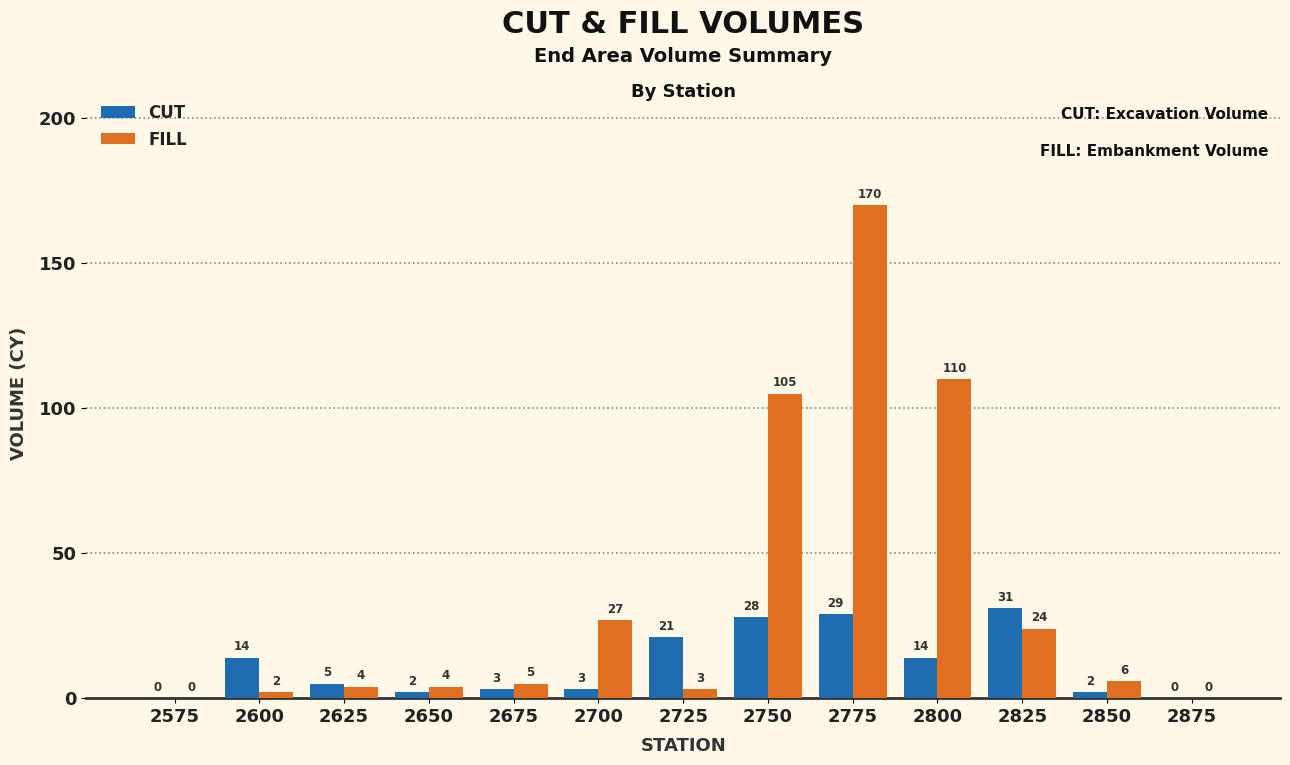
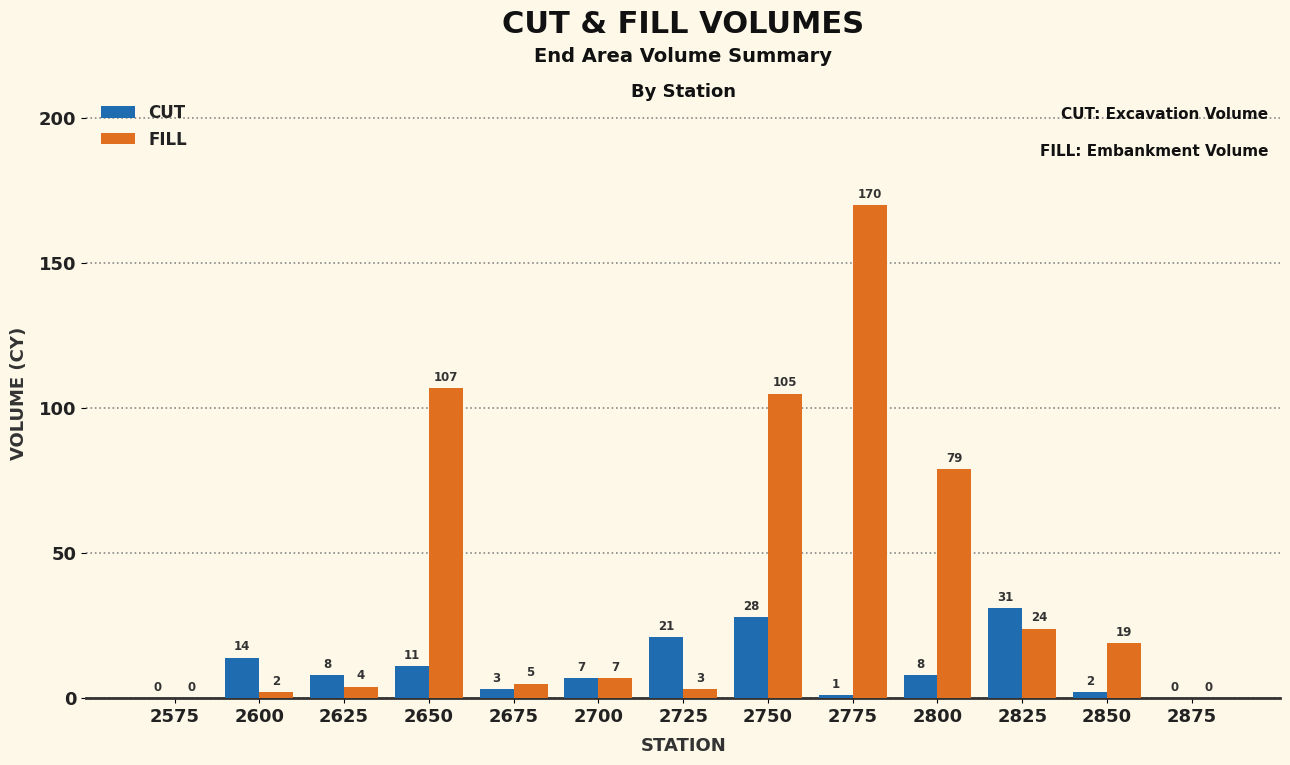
CUT, 2625: 5 -> 8
CUT, 2650: 2 -> 11
FILL, 2650: 4 -> 107
CUT, 2700: 3 -> 7
FILL, 2700: 27 -> 7
CUT, 2775: 29 -> 1
CUT, 2800: 14 -> 8
FILL, 2800: 110 -> 79
FILL, 2850: 6 -> 19
